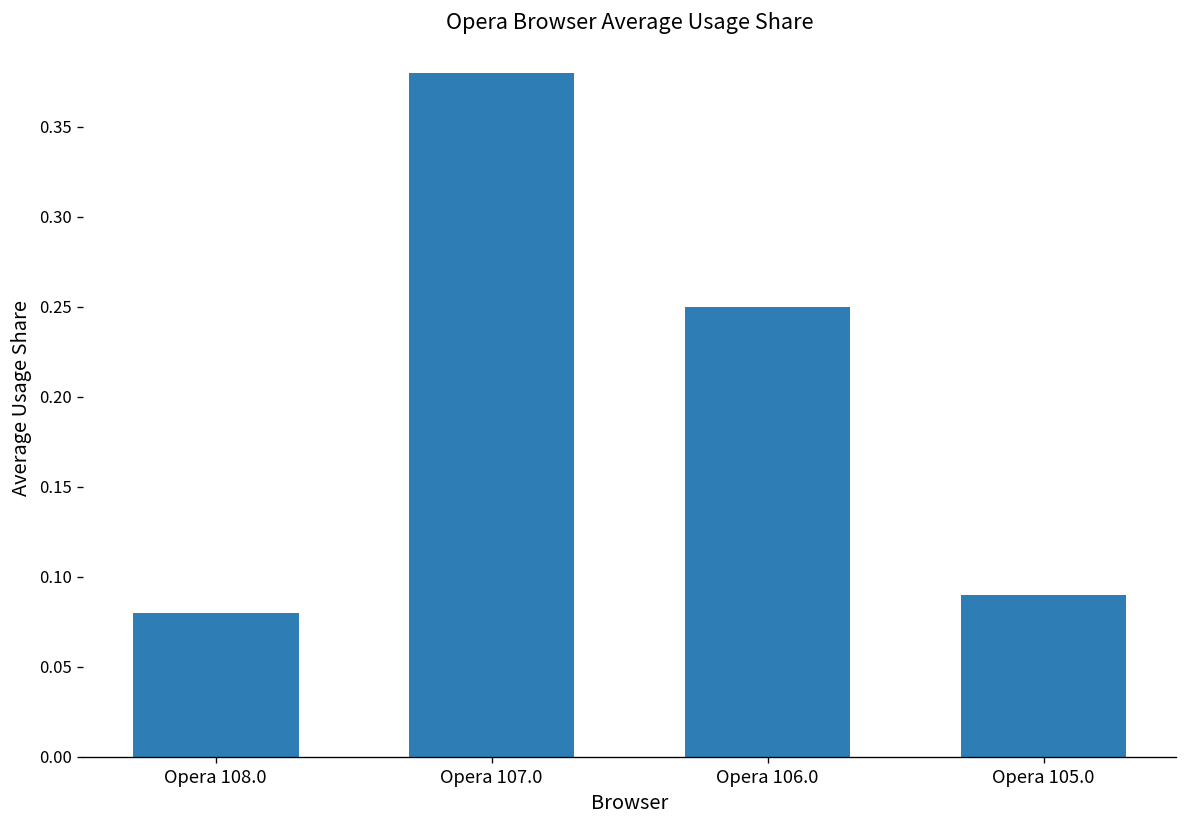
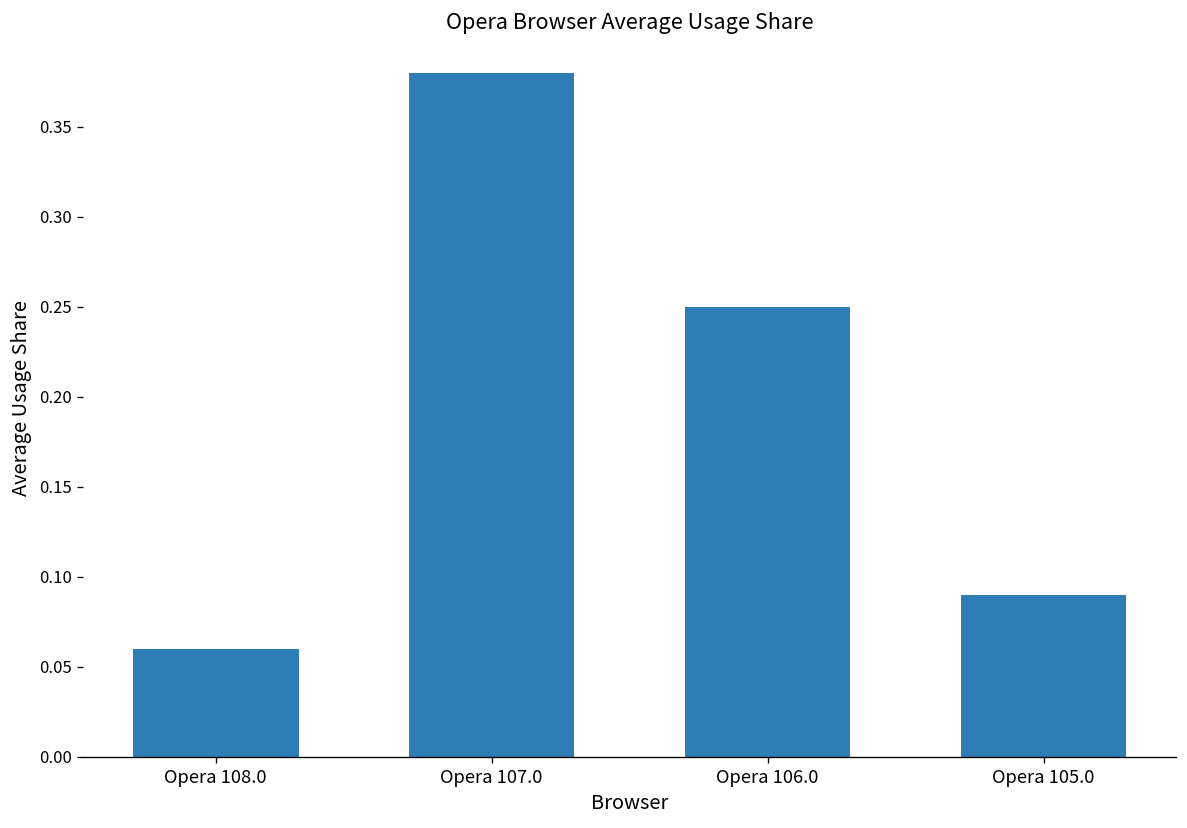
Opera 108.0: 0.08 -> 0.06
